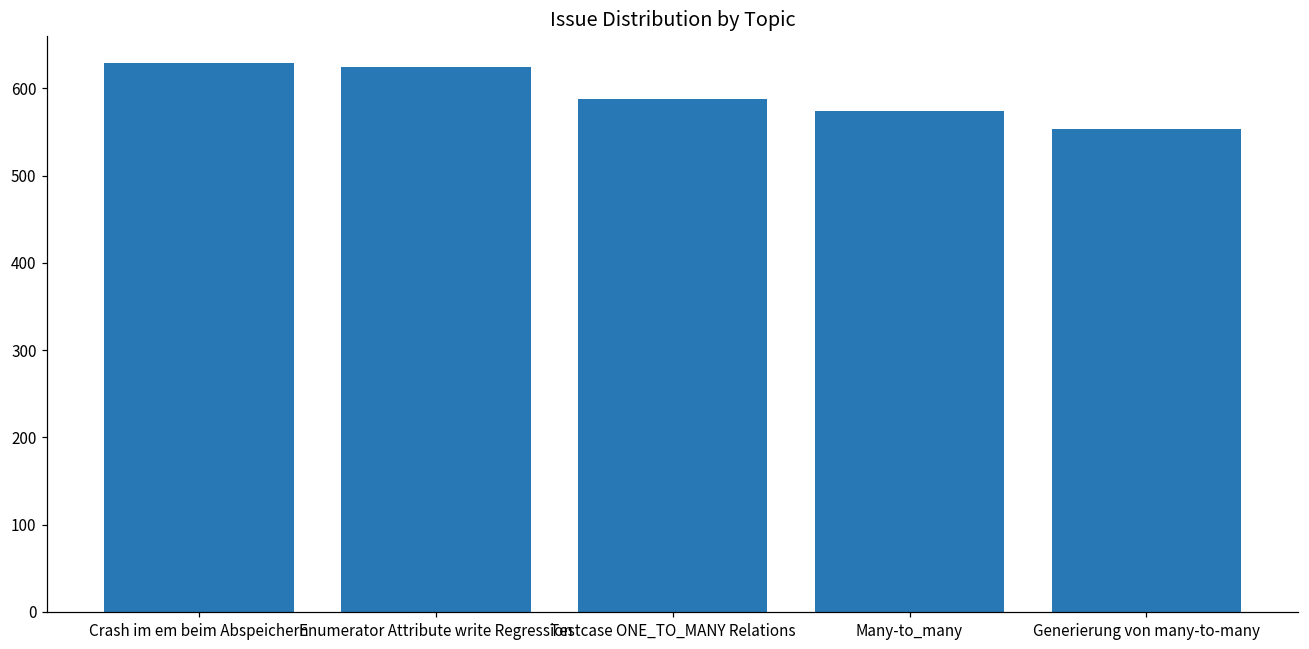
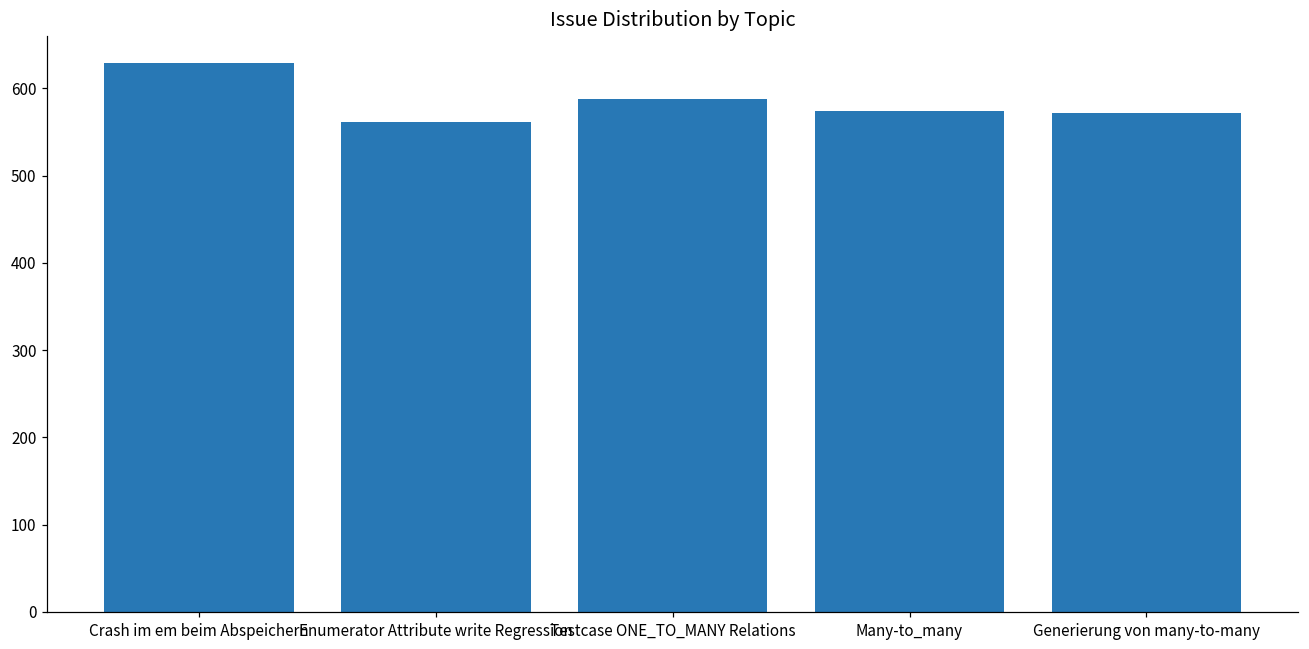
Enumerator Attribute write Regression: 620 -> 560
Generierung von many-to-many: 550 -> 570
